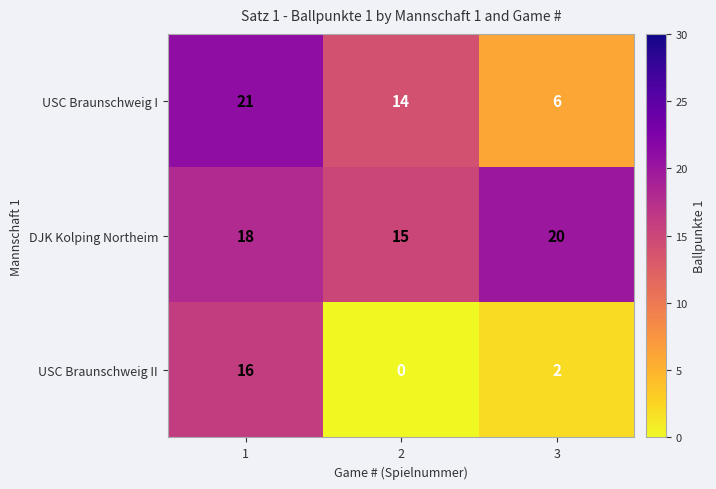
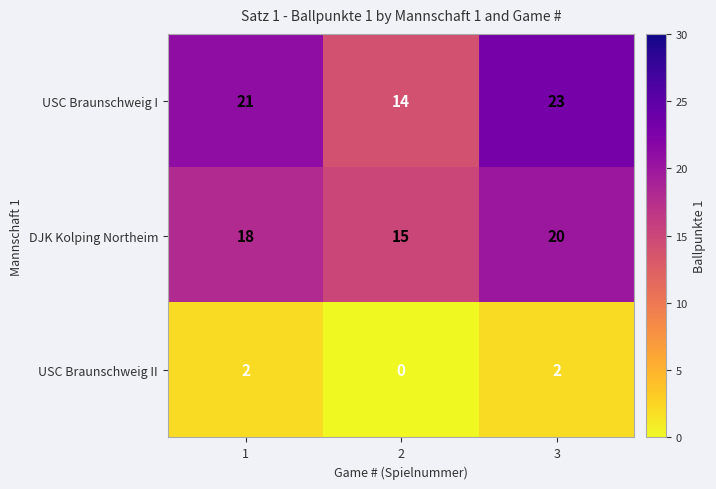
USC Braunschweig I, 3: 6 -> 23
USC Braunschweig II, 1: 16 -> 2
